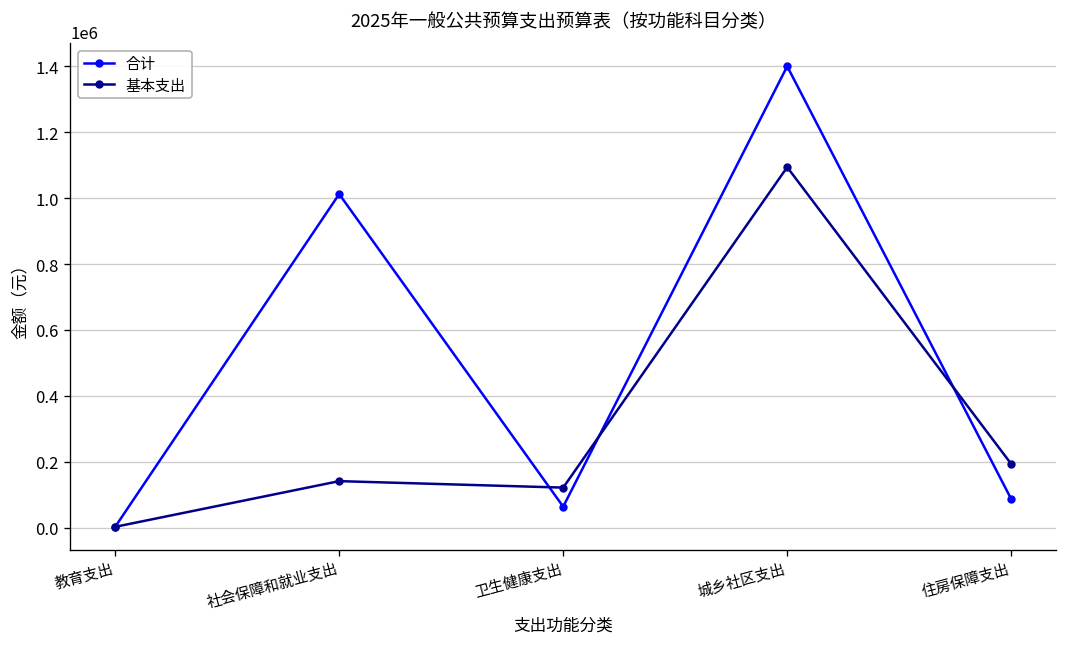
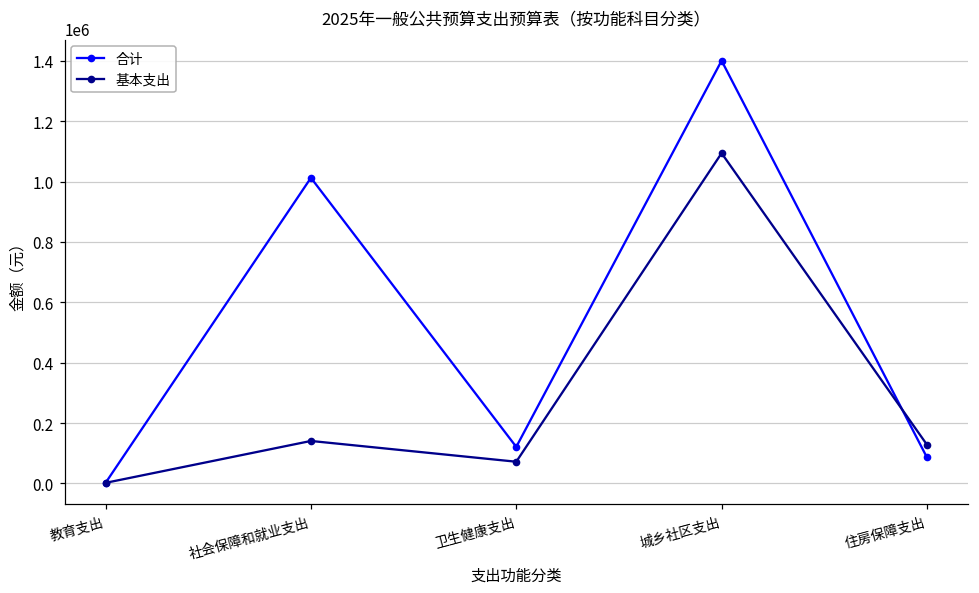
合计, 卫生健康支出: 60000 -> 120000
基本支出, 卫生健康支出: 120000 -> 70000
基本支出, 住房保障支出: 190000 -> 130000
